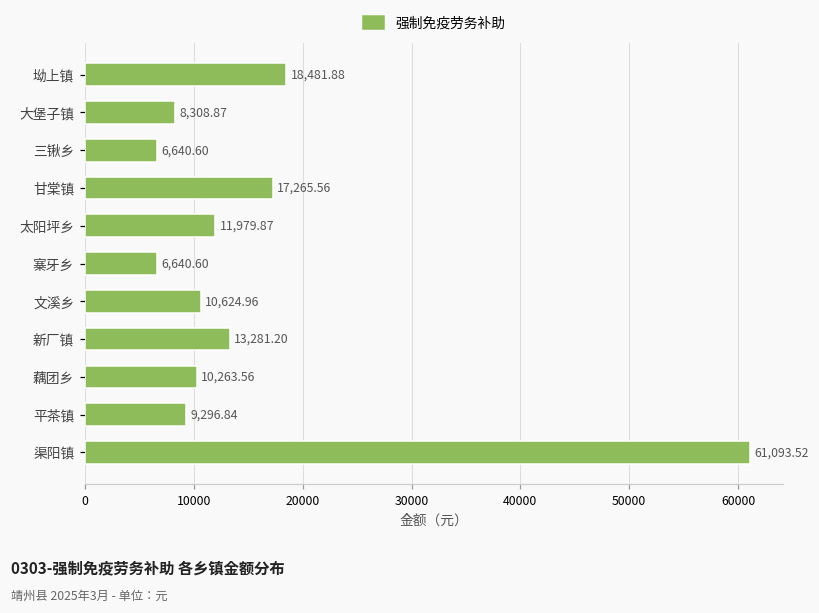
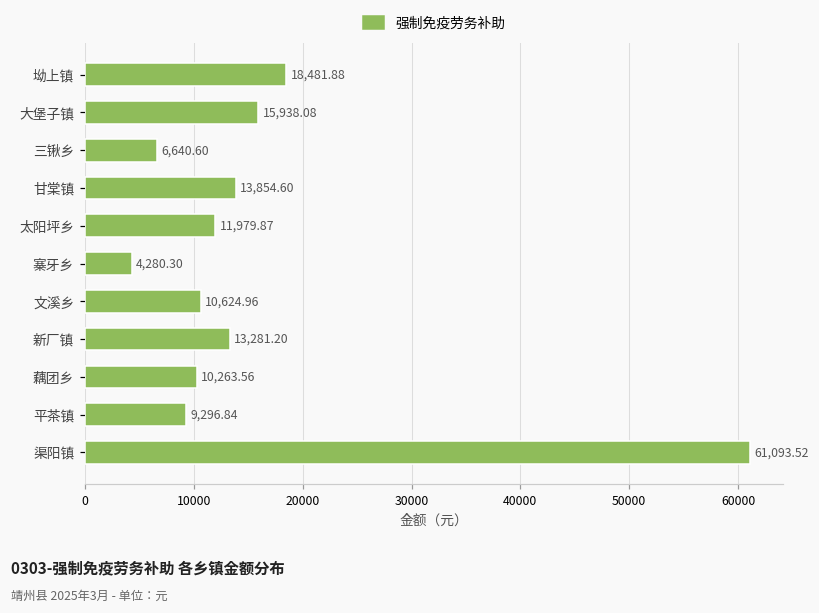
大堡子镇: 8,308.87 -> 15,938.08
甘棠镇: 17,265.56 -> 13,854.60
寨牙乡: 6,640.60 -> 4,280.30
